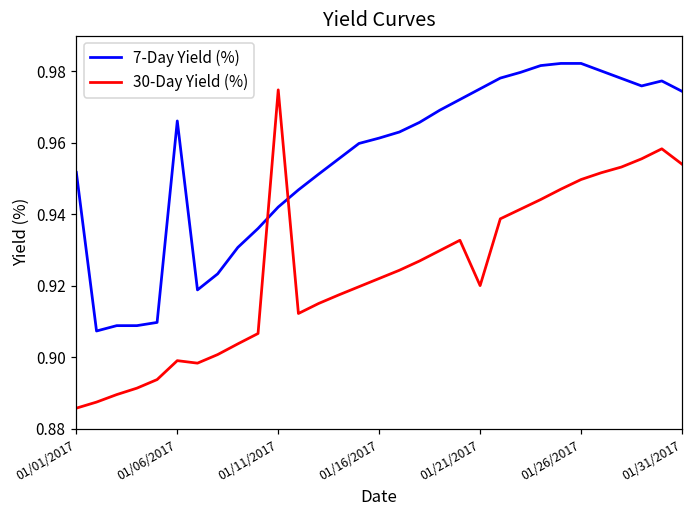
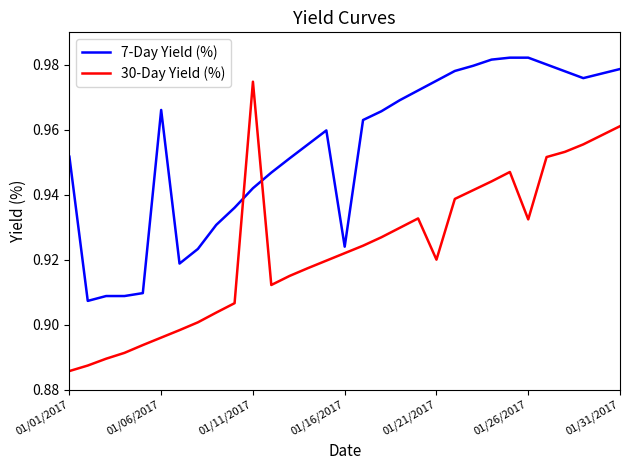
30-Day Yield (%), 01/06/2017: 0.899 -> 0.896
7-Day Yield (%), 01/16/2017: 0.961 -> 0.924
30-Day Yield (%), 01/26/2017: 0.950 -> 0.932
7-Day Yield (%), 01/31/2017: 0.974 -> 0.979
30-Day Yield (%), 01/31/2017: 0.954 -> 0.961
